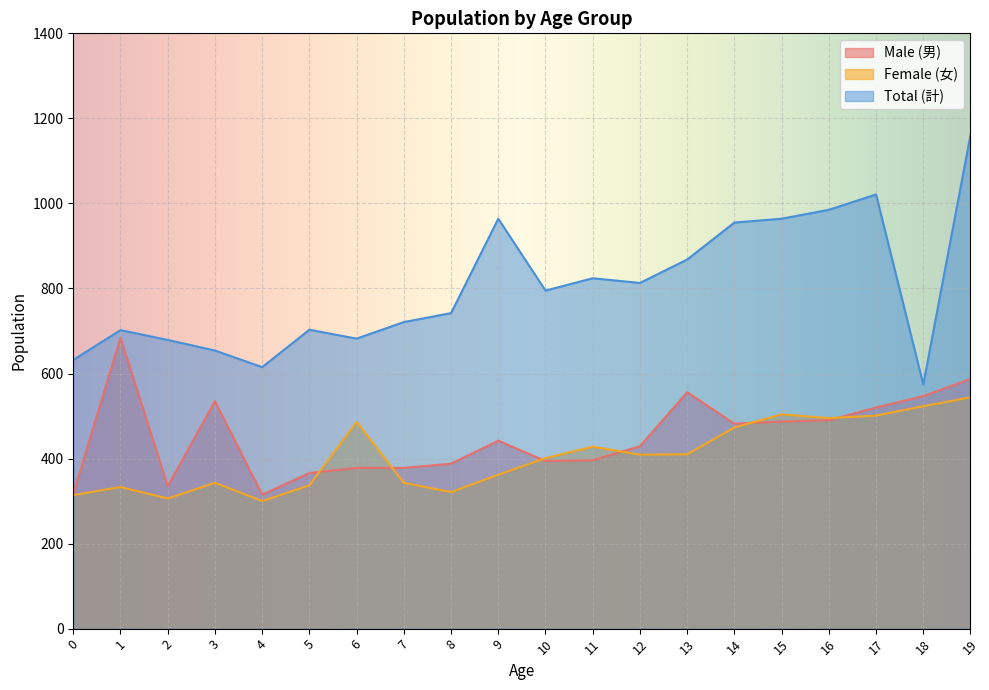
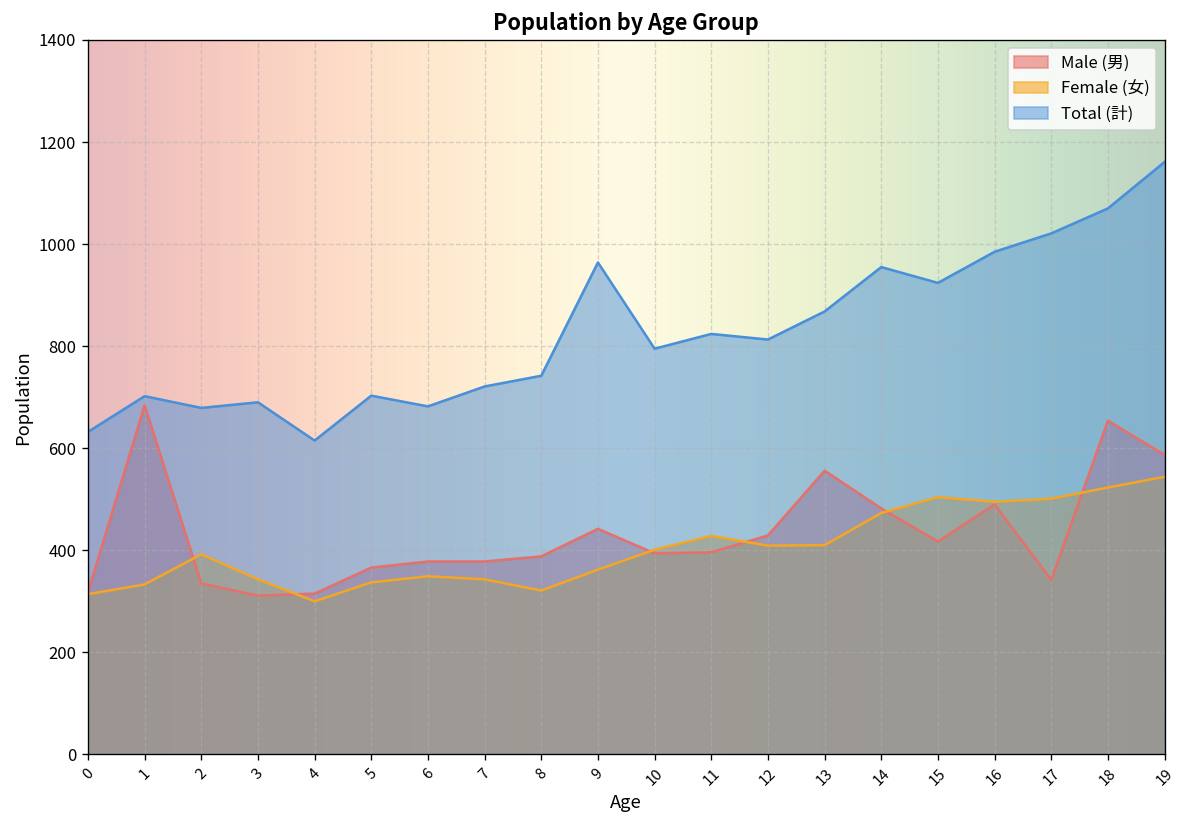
Female (女), 2: 310 -> 390
Male (男), 3: 540 -> 310
Total (計), 3: 650 -> 690
Female (女), 6: 490 -> 350
Male (男), 15: 490 -> 420
Total (計), 15: 960 -> 920
Male (男), 17: 520 -> 340
Male (男), 18: 550 -> 650
Total (計), 18: 570 -> 1070
